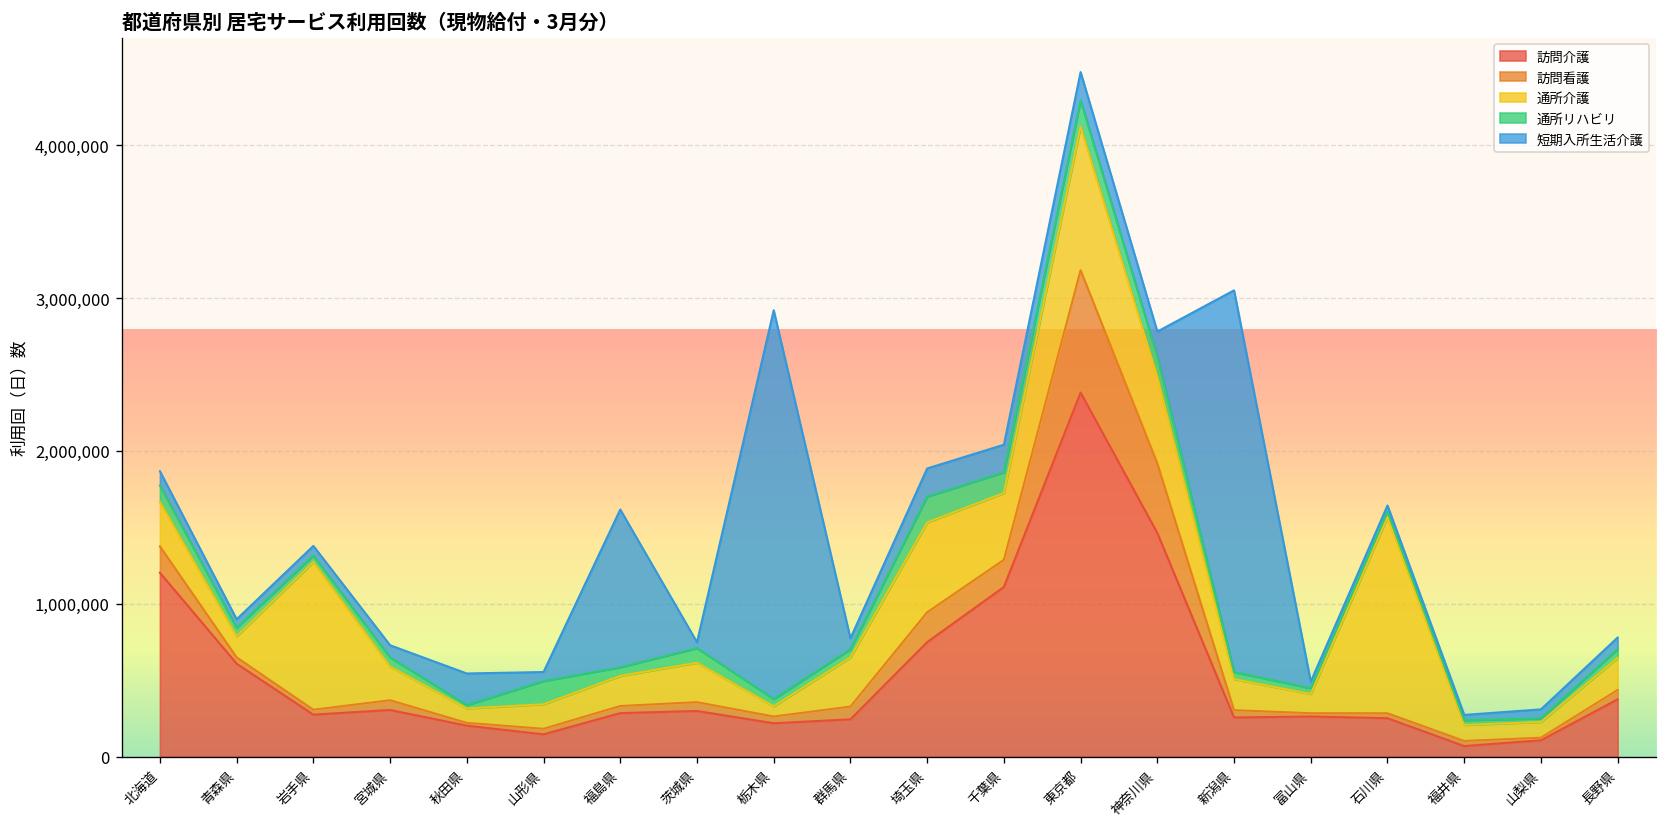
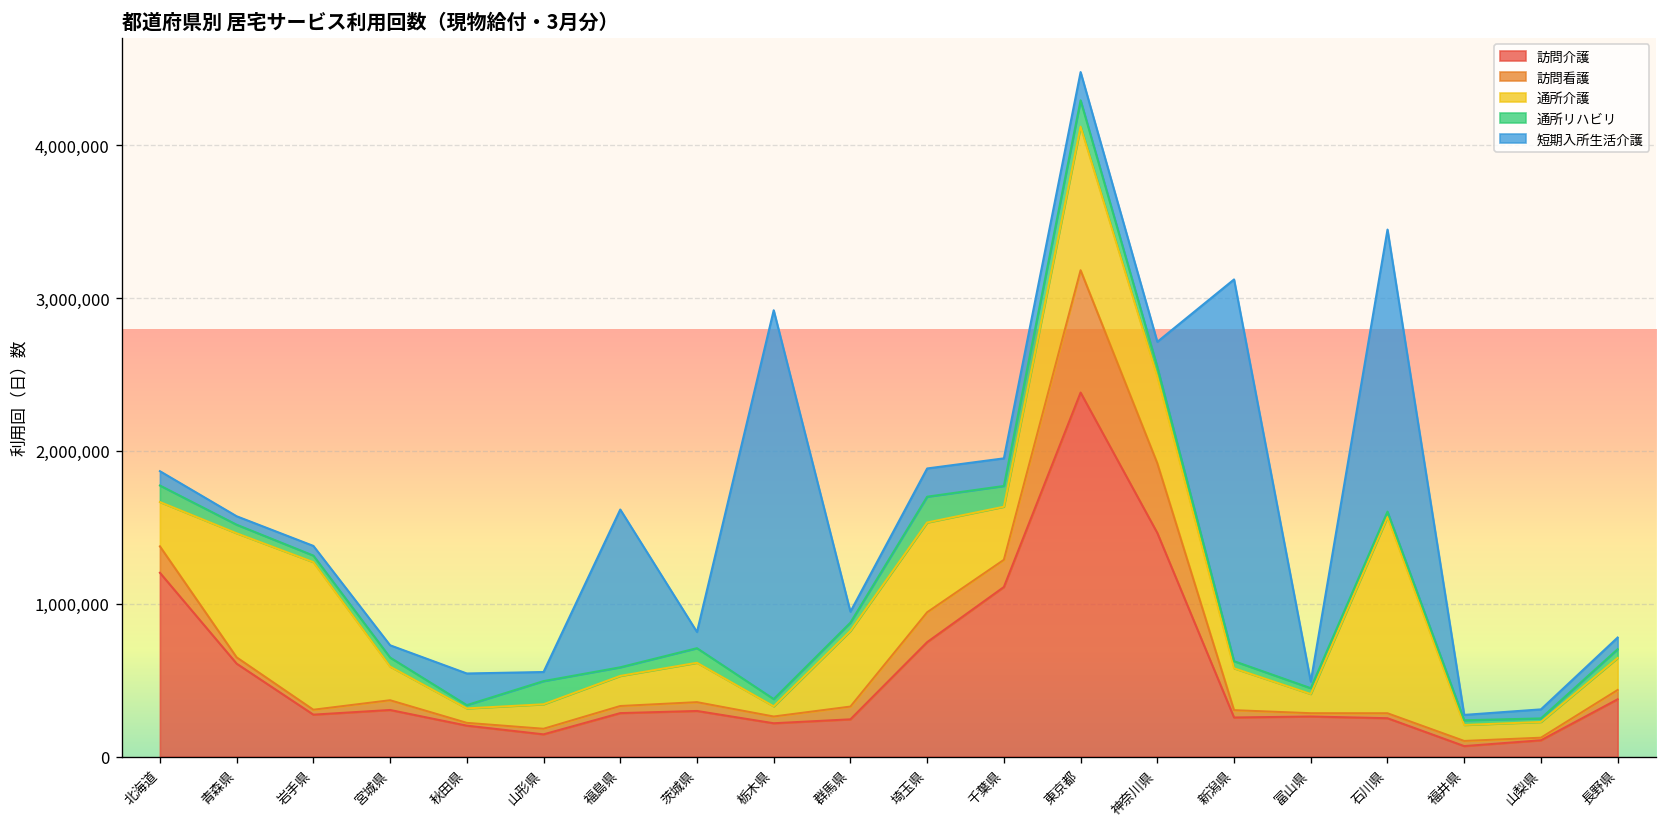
通所介護, 青森県: 140,000 -> 810,000
短期入所生活介護, 茨城県: 40,000 -> 110,000
通所介護, 群馬県: 320,000 -> 490,000
通所介護, 千葉県: 440,000 -> 350,000
通所リハビリ, 神奈川県: 130,000 -> 60,000
通所介護, 新潟県: 200,000 -> 270,000
短期入所生活介護, 石川県: 40,000 -> 1,840,000
